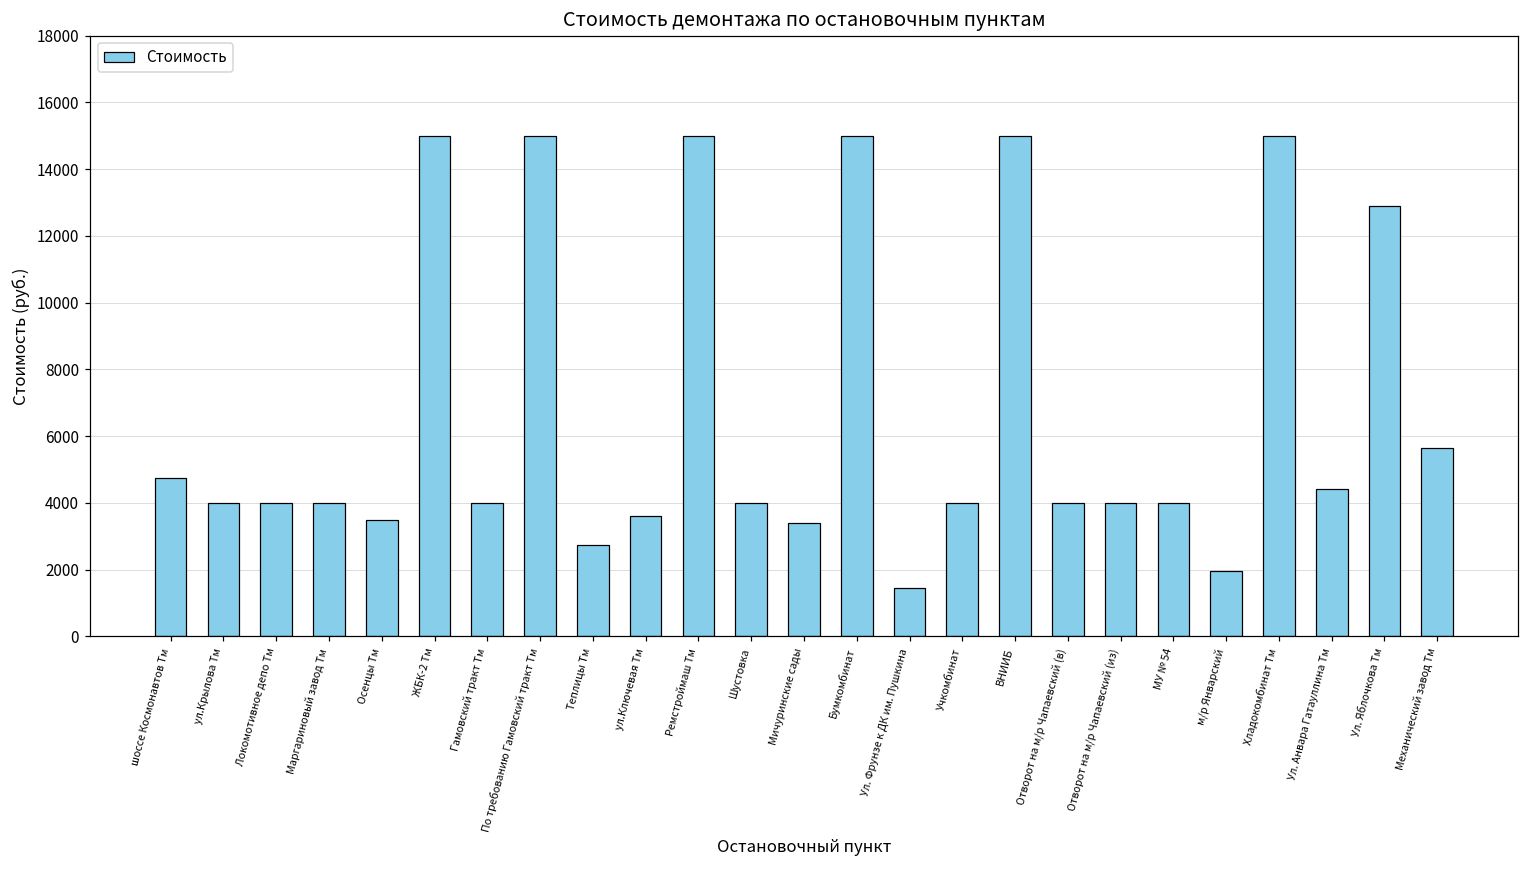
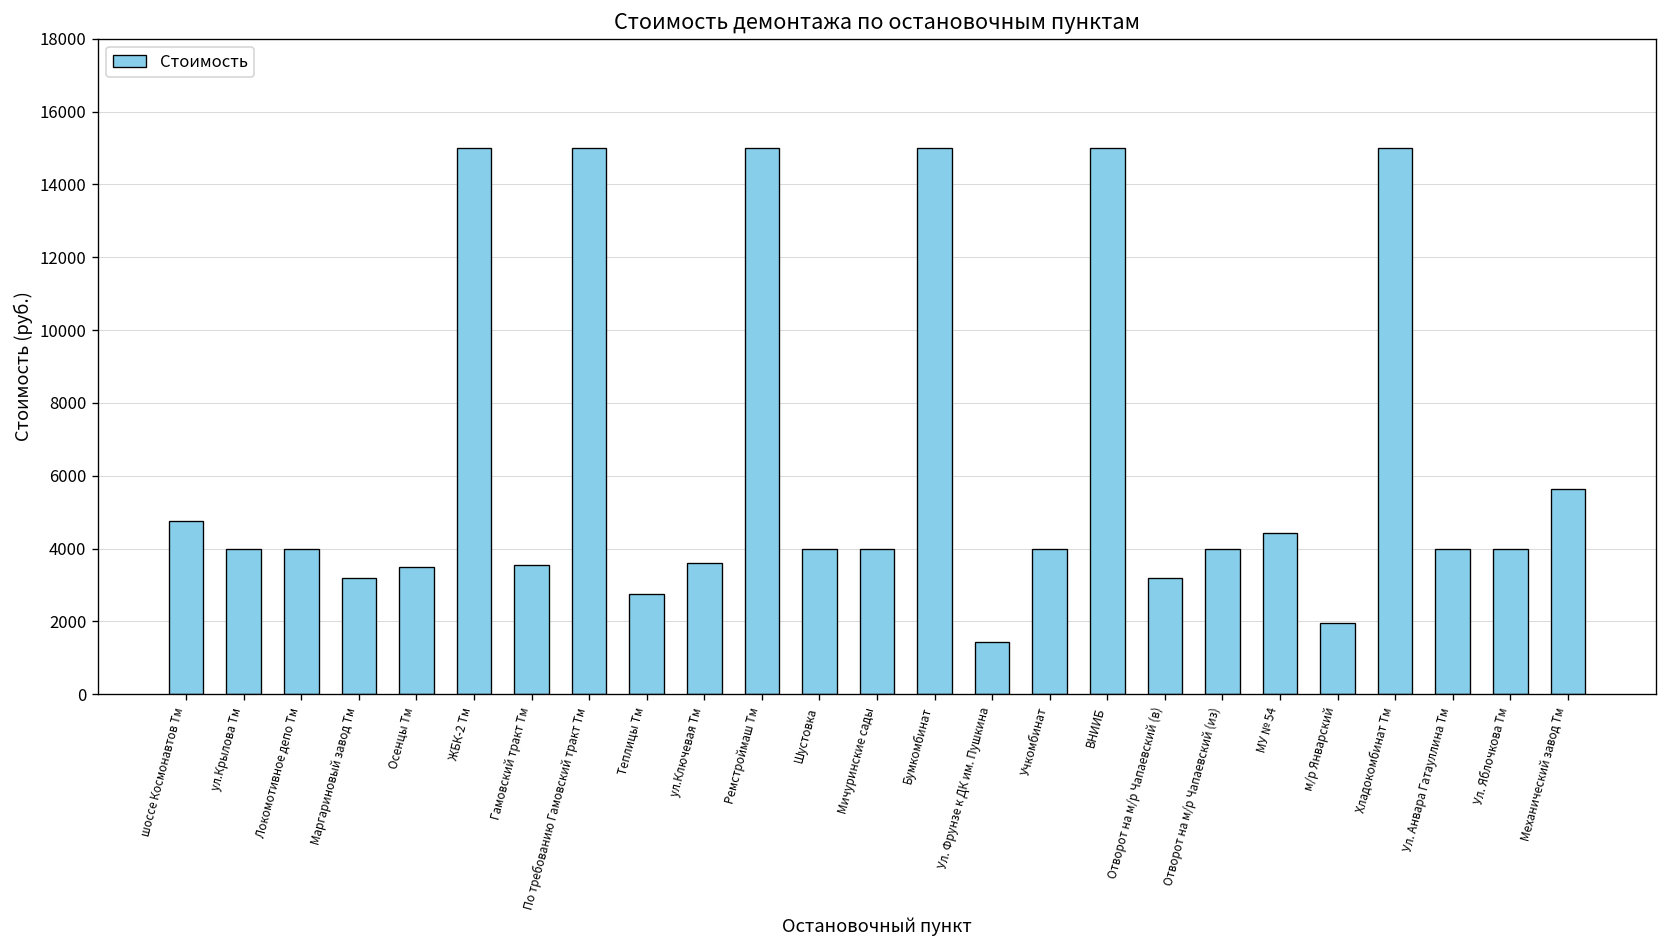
Маргариновый завод Тм: 4000 -> 3200
Гамовский тракт Тм: 4000 -> 3600
Мичуринские сады: 3400 -> 4000
Отворот на м/р Чапаевский (в): 4000 -> 3200
МУ № 54: 4000 -> 4400
Ул. Анвара Гатауллина Тм: 4400 -> 4000
Ул. Яблочкова Тм: 12900 -> 4000
